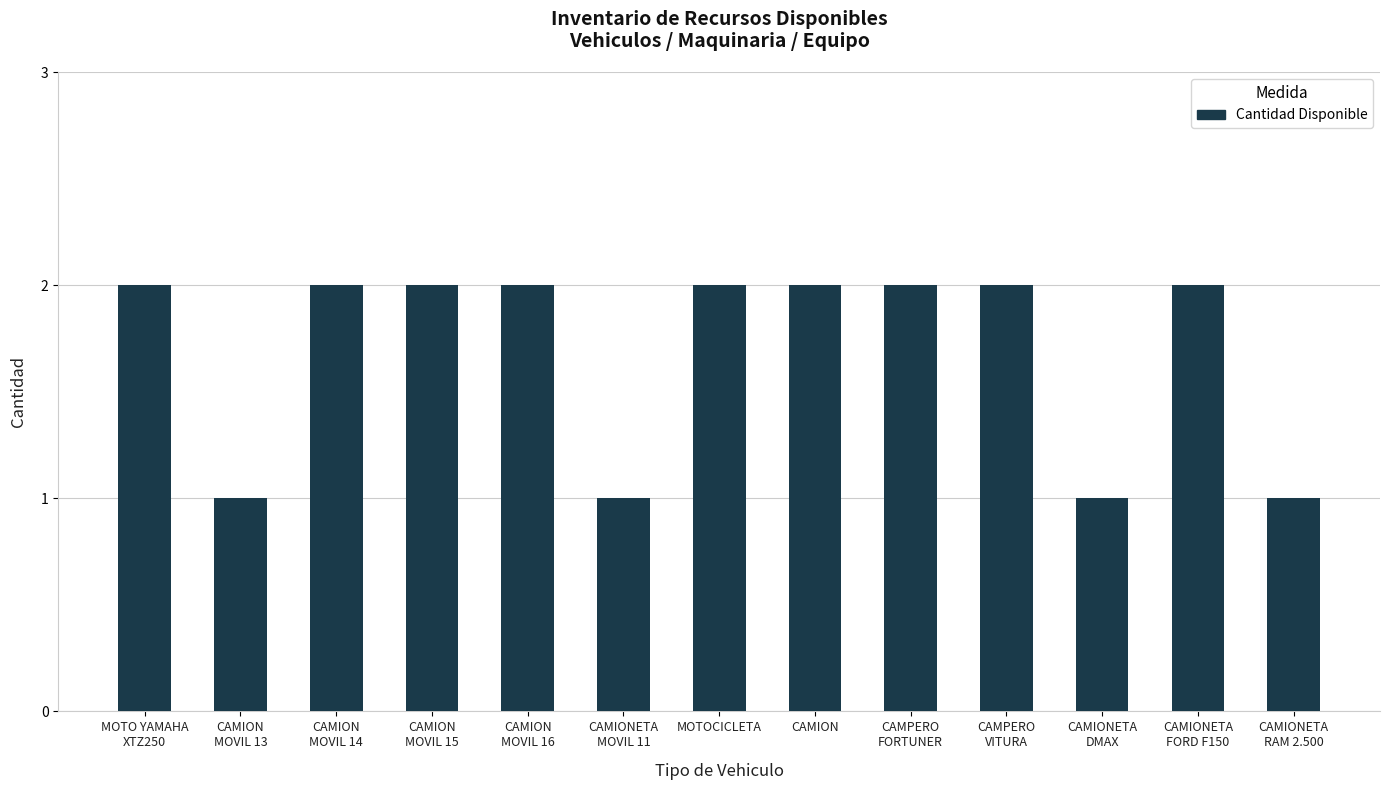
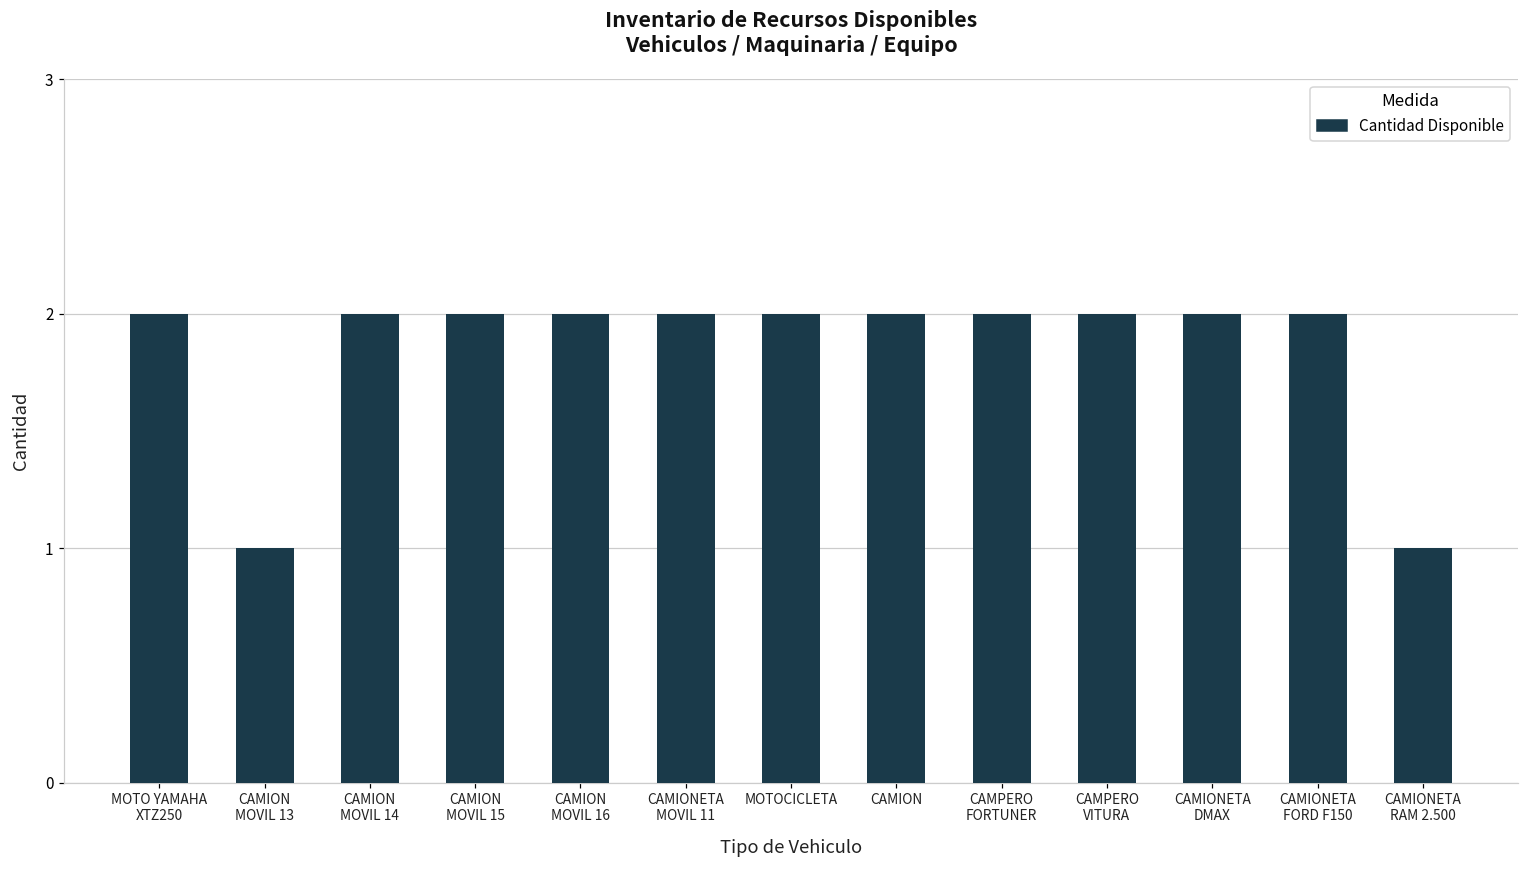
CAMIONETA MOVIL 11: 1 -> 2
CAMIONETA DMAX: 1 -> 2
